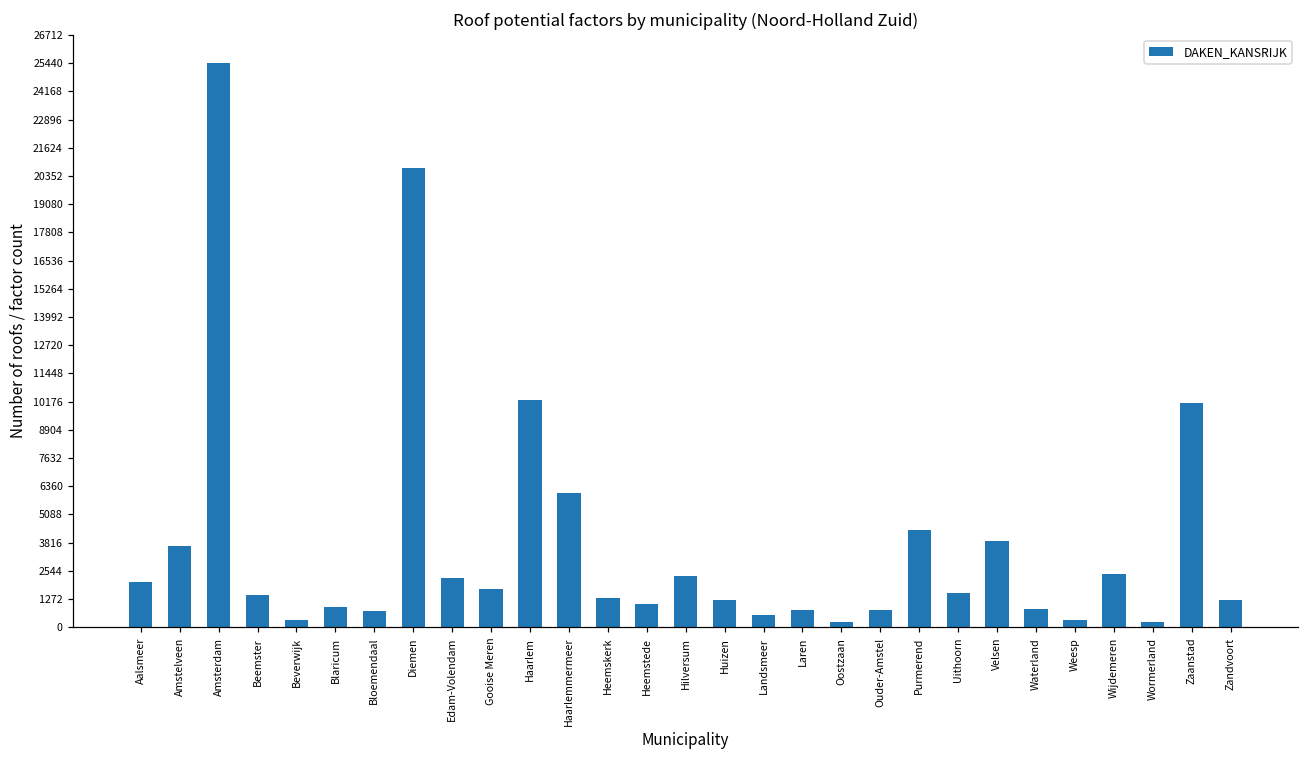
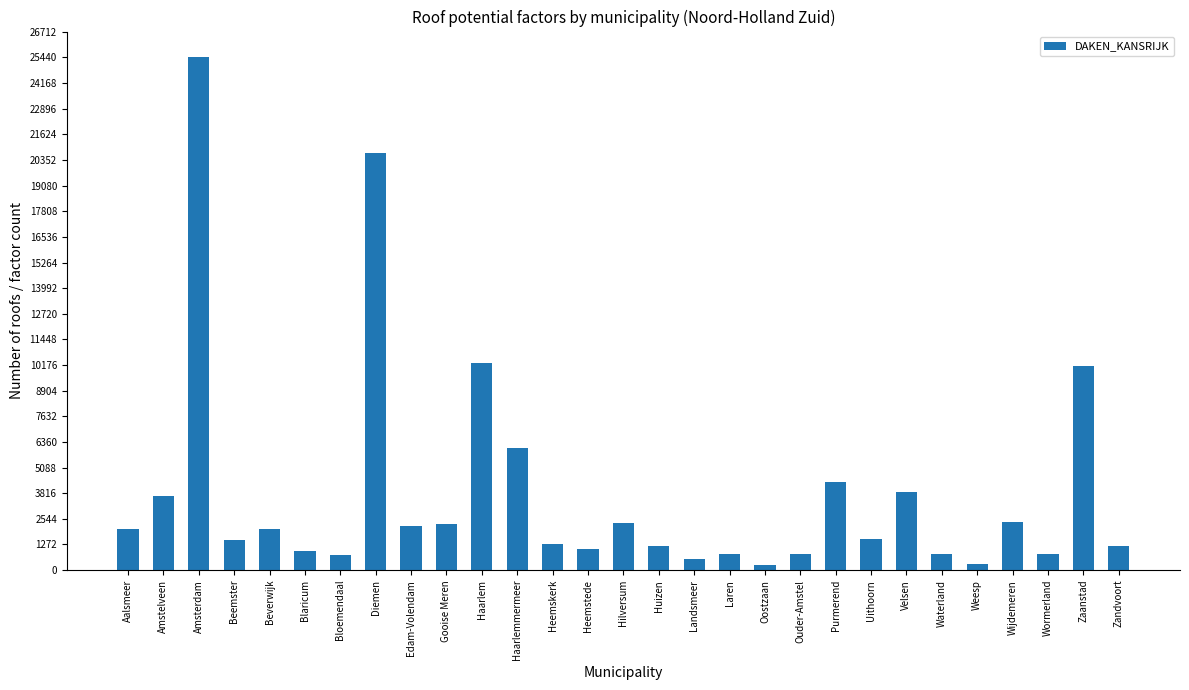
Beverwijk: 300 -> 2000
Gooise Meren: 1700 -> 2300
Wormerland: 200 -> 800
